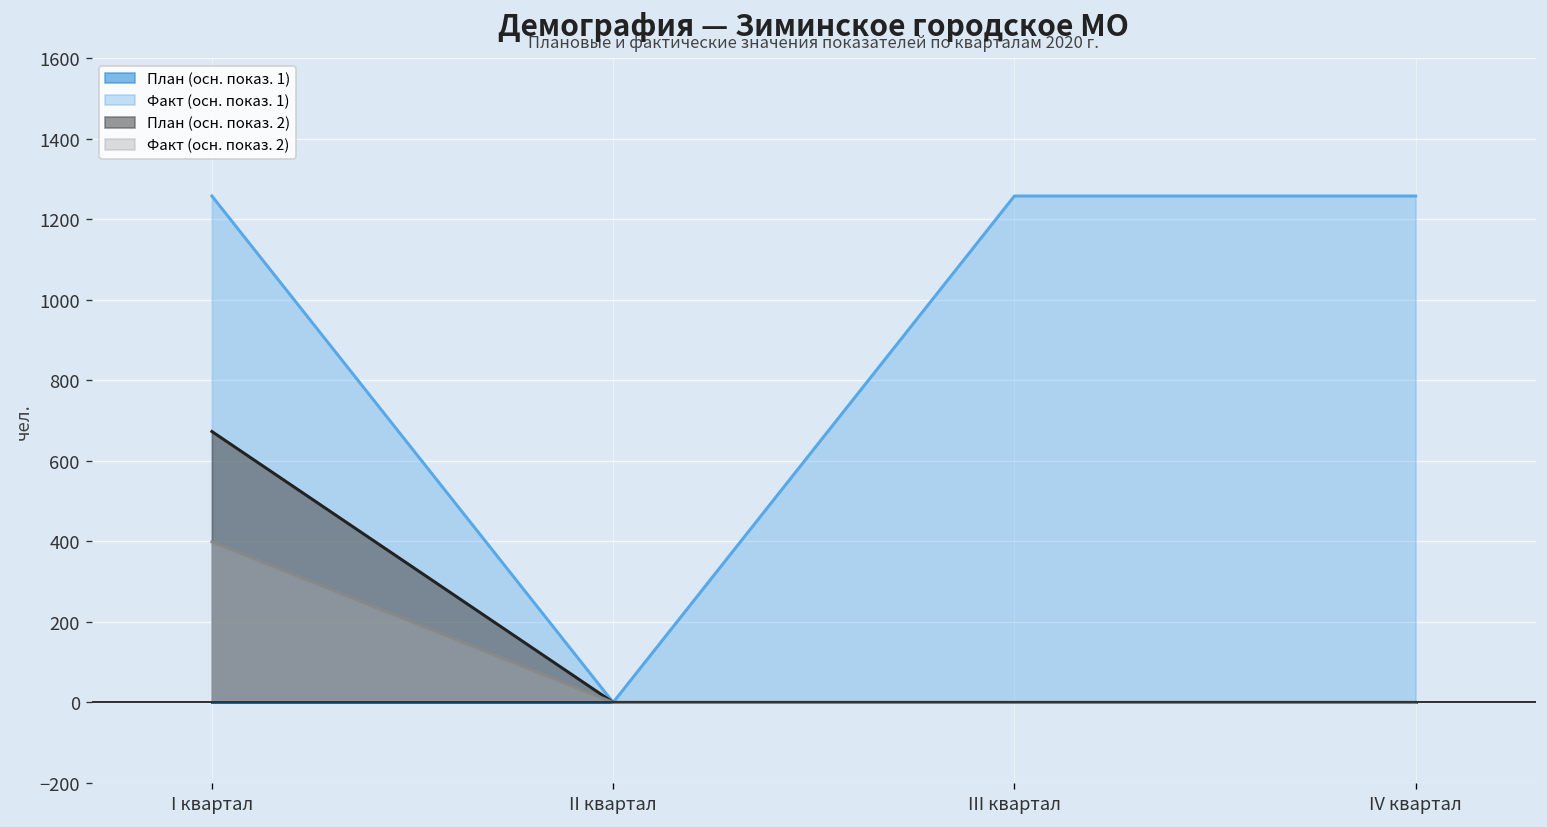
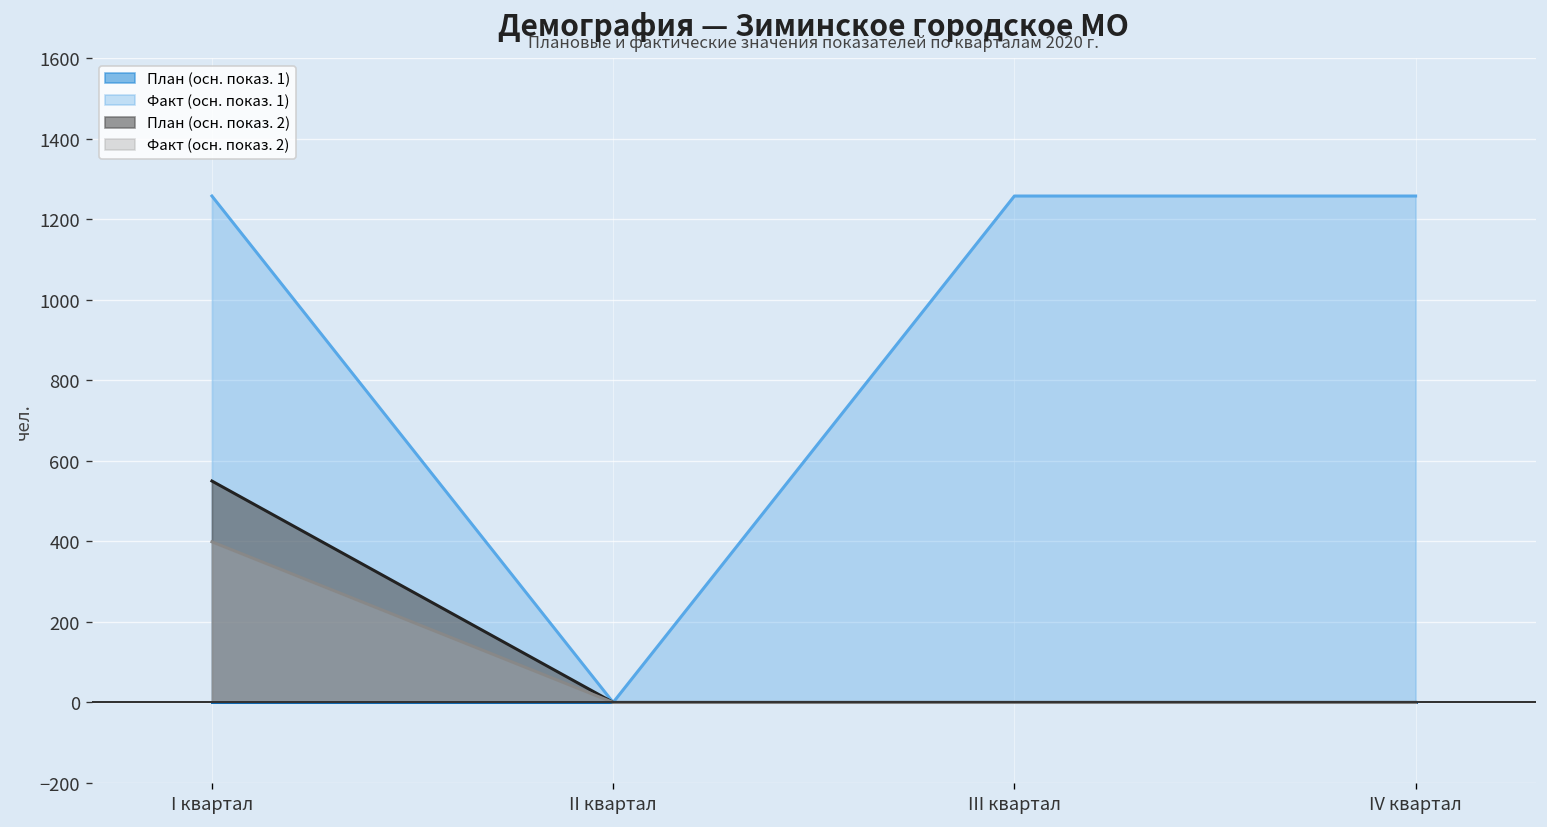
План (осн. показ. 2), I квартал: 670 -> 550
